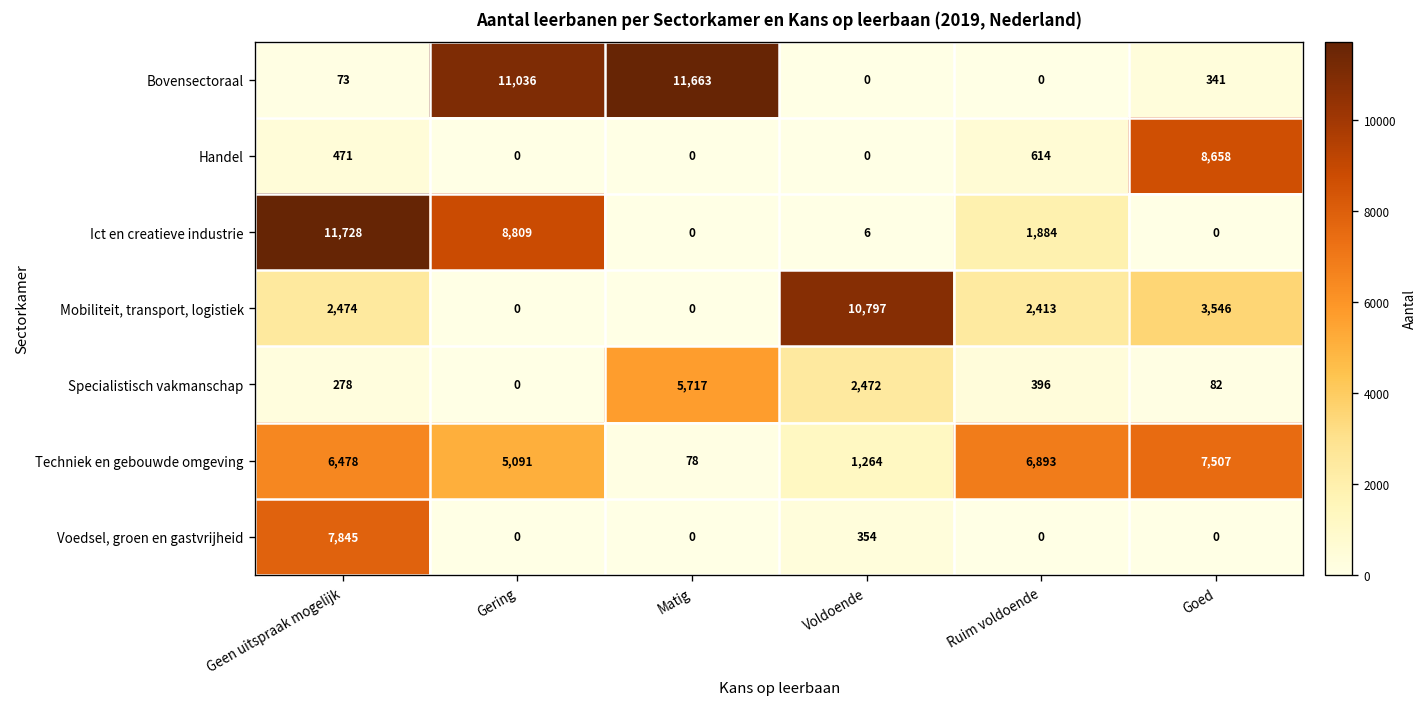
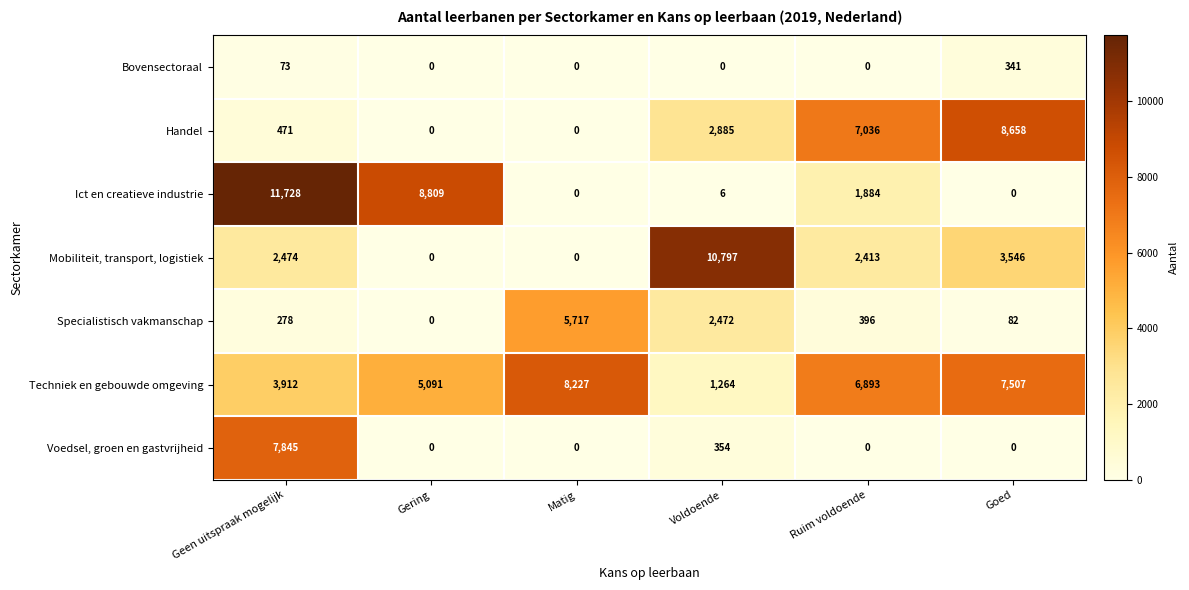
Bovensectoraal, Gering: 11,036 -> 0
Bovensectoraal, Matig: 11,663 -> 0
Handel, Voldoende: 0 -> 2,885
Handel, Ruim voldoende: 614 -> 7,036
Techniek en gebouwde omgeving, Geen uitspraak mogelijk: 6,478 -> 3,912
Techniek en gebouwde omgeving, Matig: 78 -> 8,227
